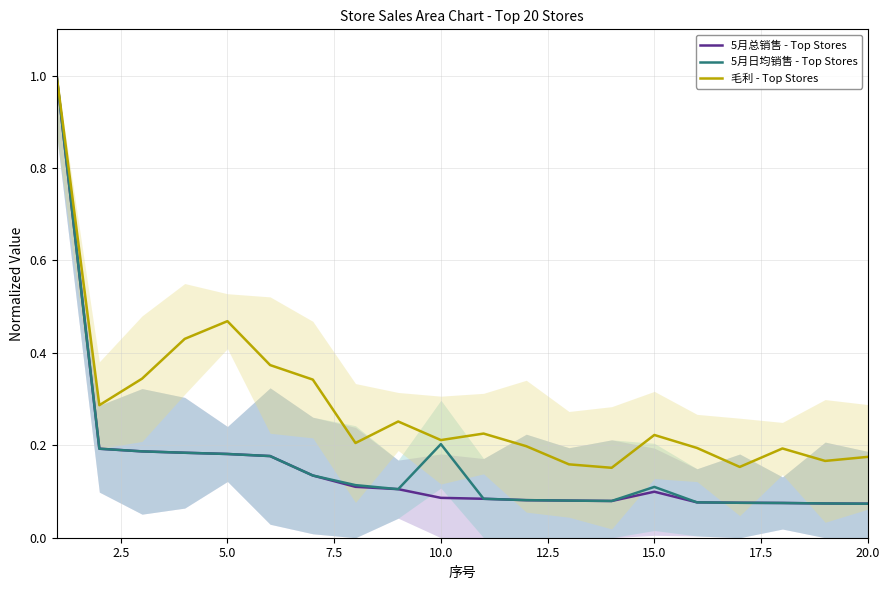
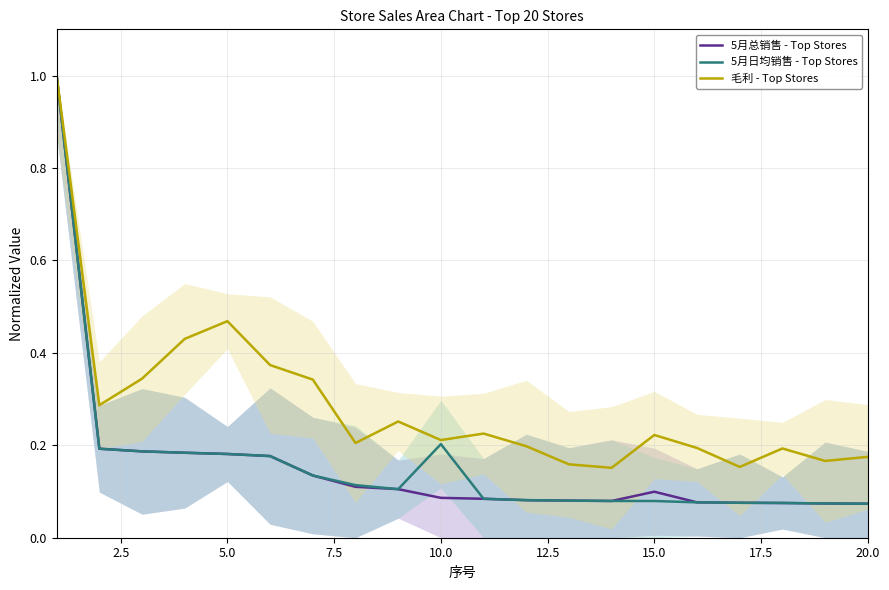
5月日均销售 - Top Stores, 15.0: 0.11 -> 0.08
